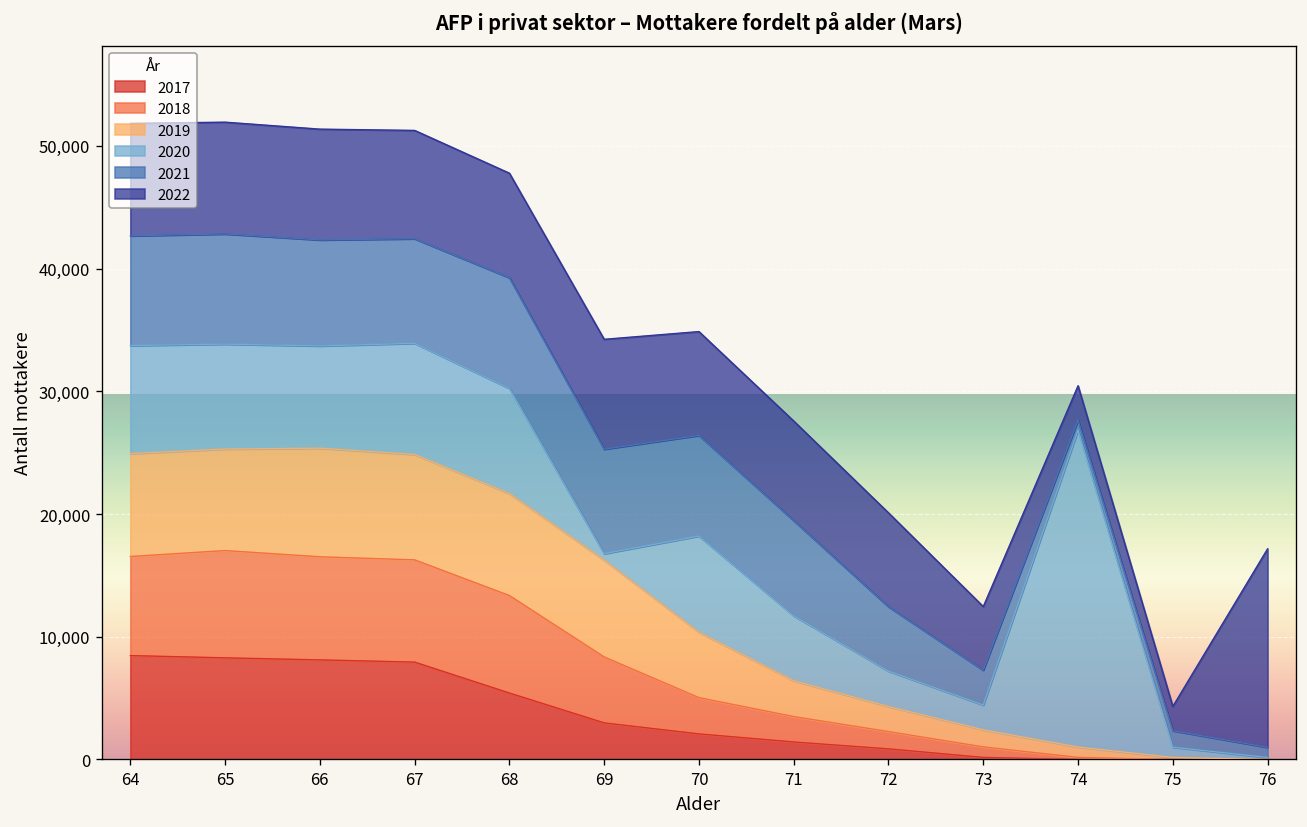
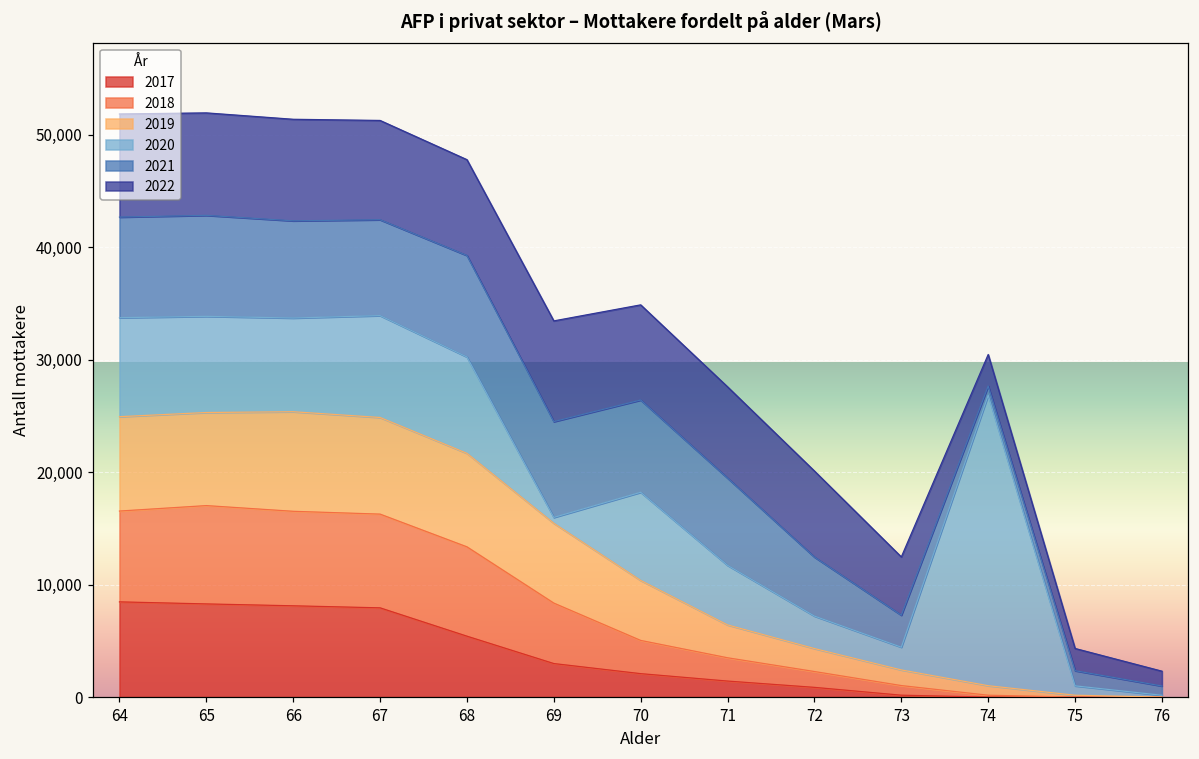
2019, 69: 7,900 -> 7,100
2022, 76: 16,200 -> 1,300
